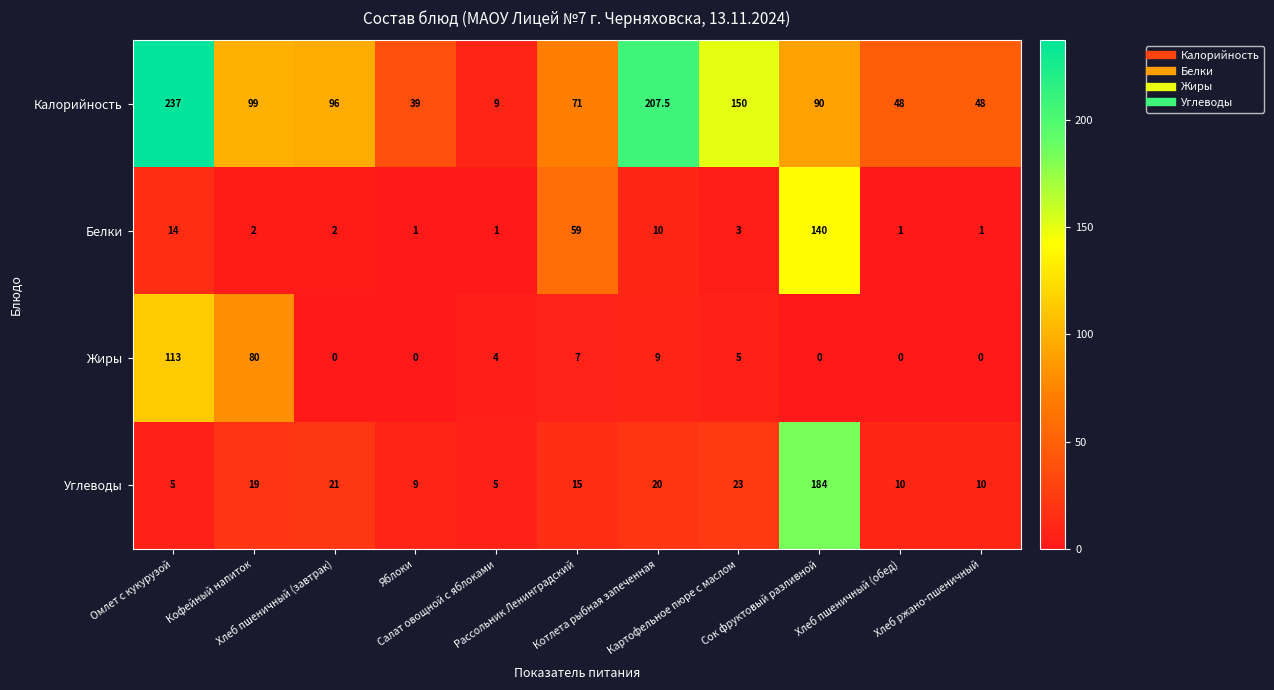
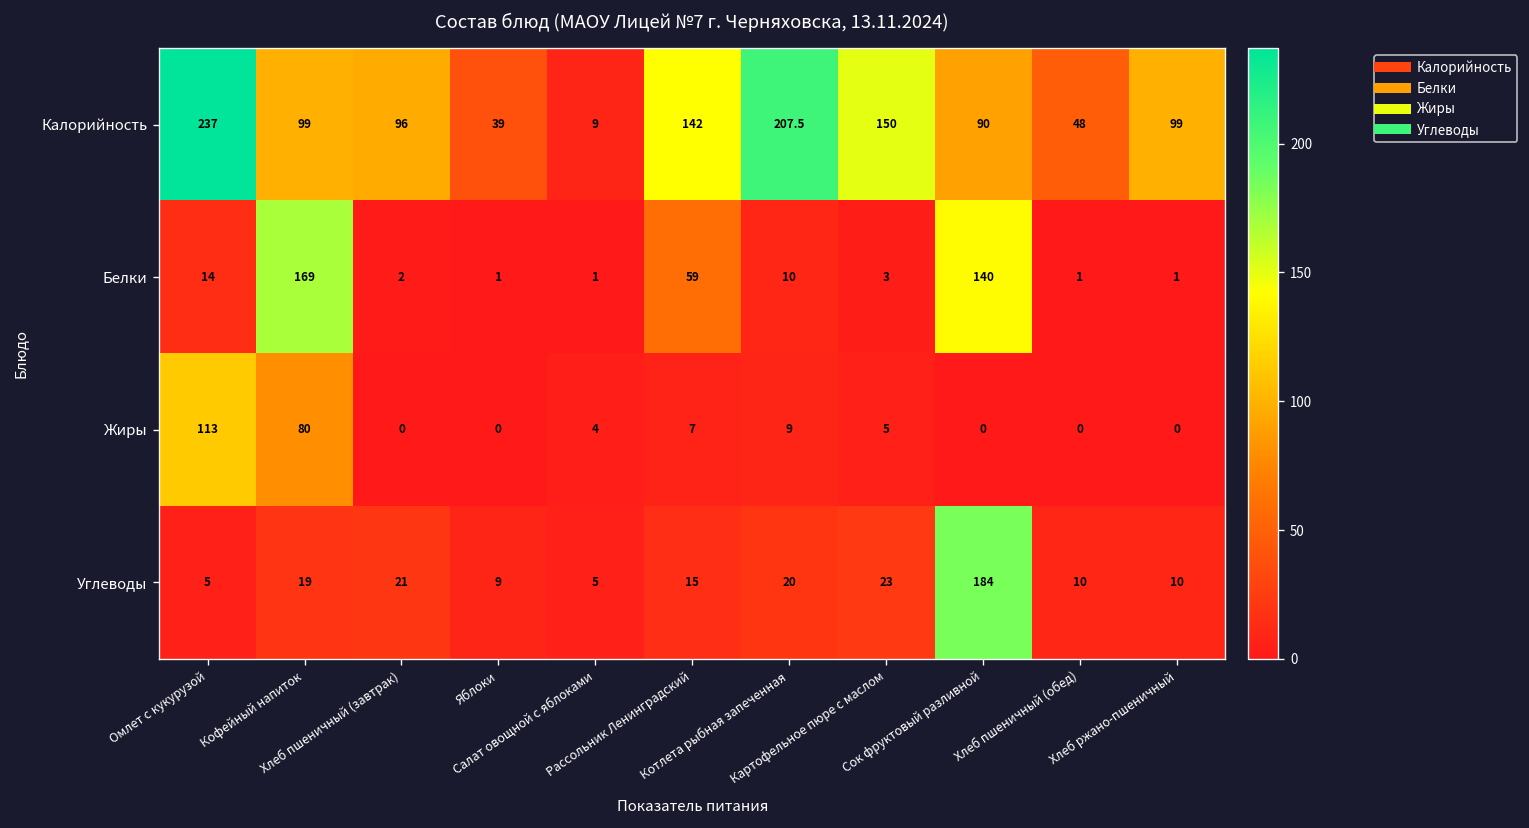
Калорийность, Рассольник Ленинградский: 71 -> 142
Калорийность, Хлеб ржано-пшеничный: 48 -> 99
Белки, Кофейный напиток: 2 -> 169
